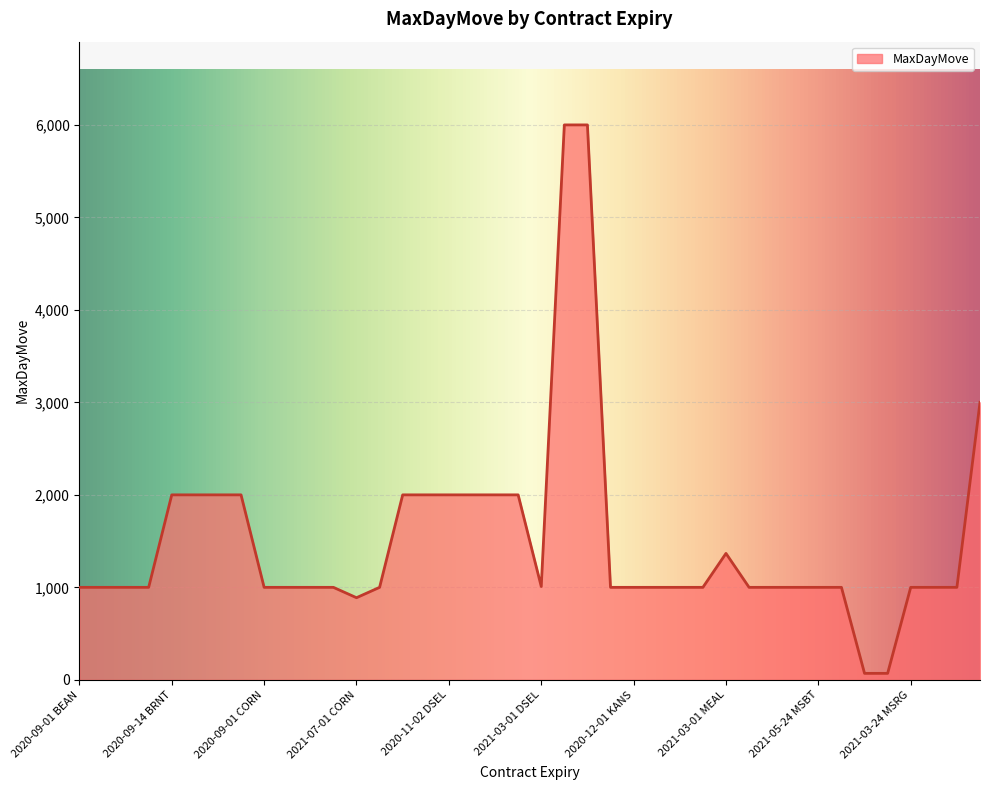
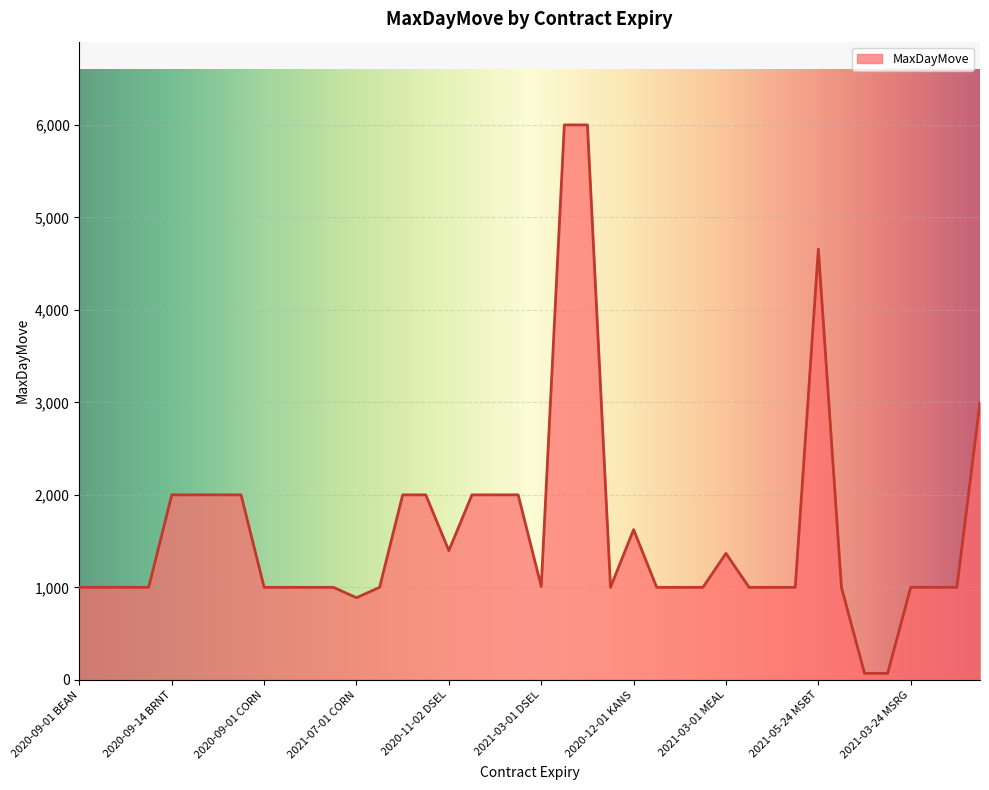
2020-11-02 DSEL: 2,000 -> 1,400
2020-12-01 KANS: 1,000 -> 1,600
2021-05-24 MSBT: 1,000 -> 4,700
